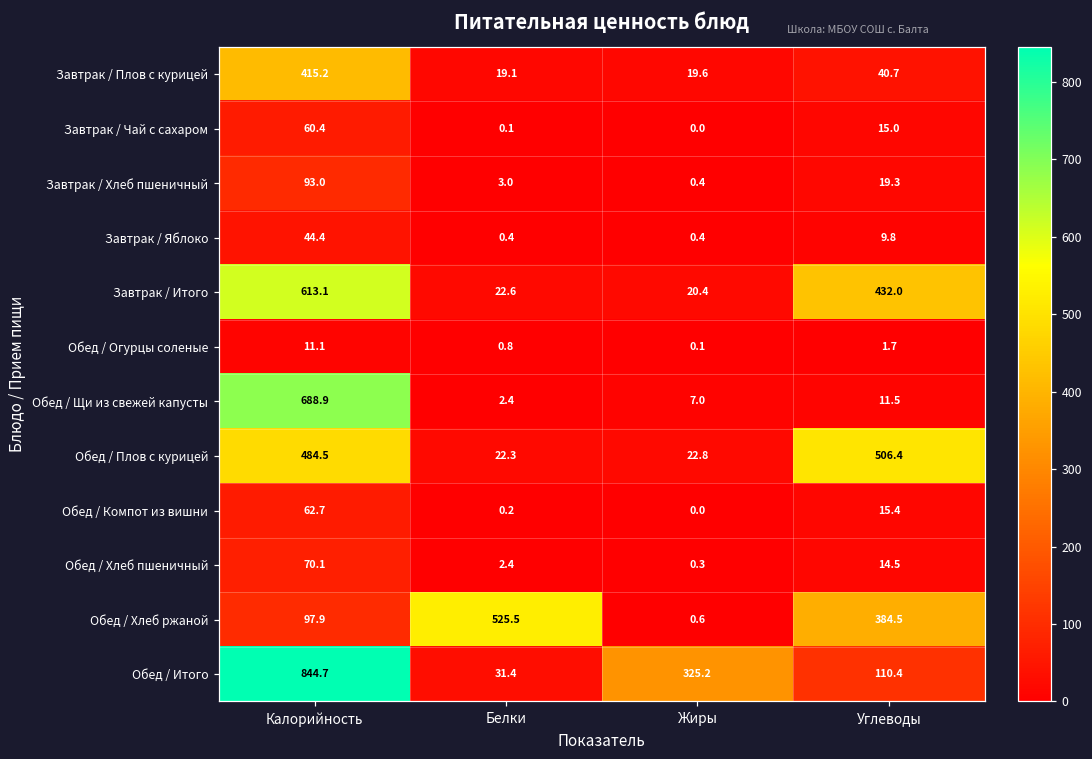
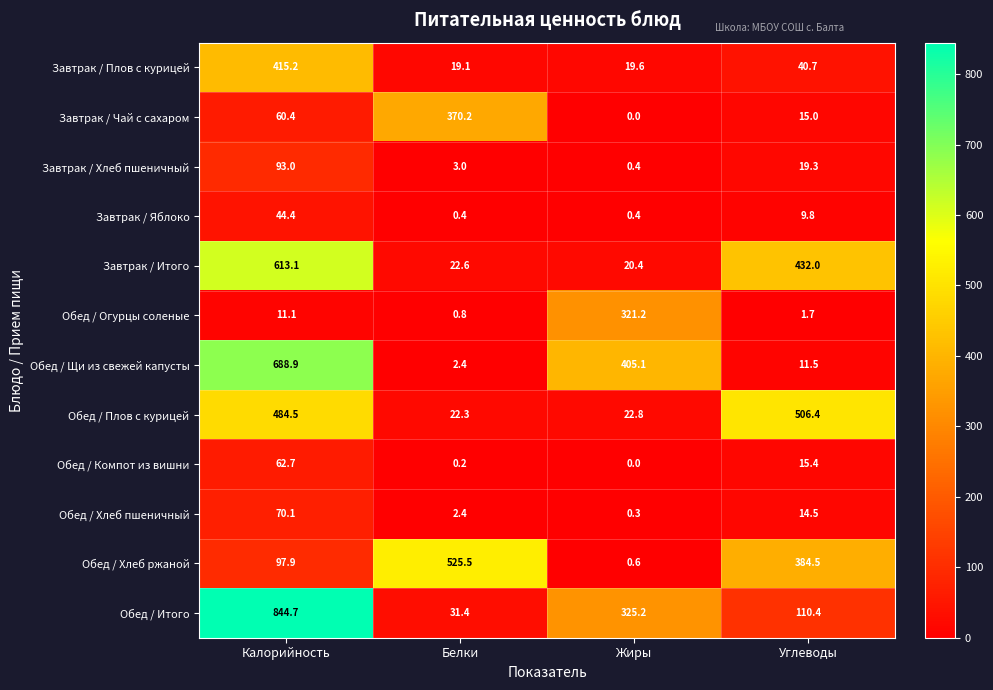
Завтрак / Чай с сахаром, Белки: 0.1 -> 370.2
Обед / Огурцы соленые, Жиры: 0.1 -> 321.2
Обед / Щи из свежей капусты, Жиры: 7.0 -> 405.1
